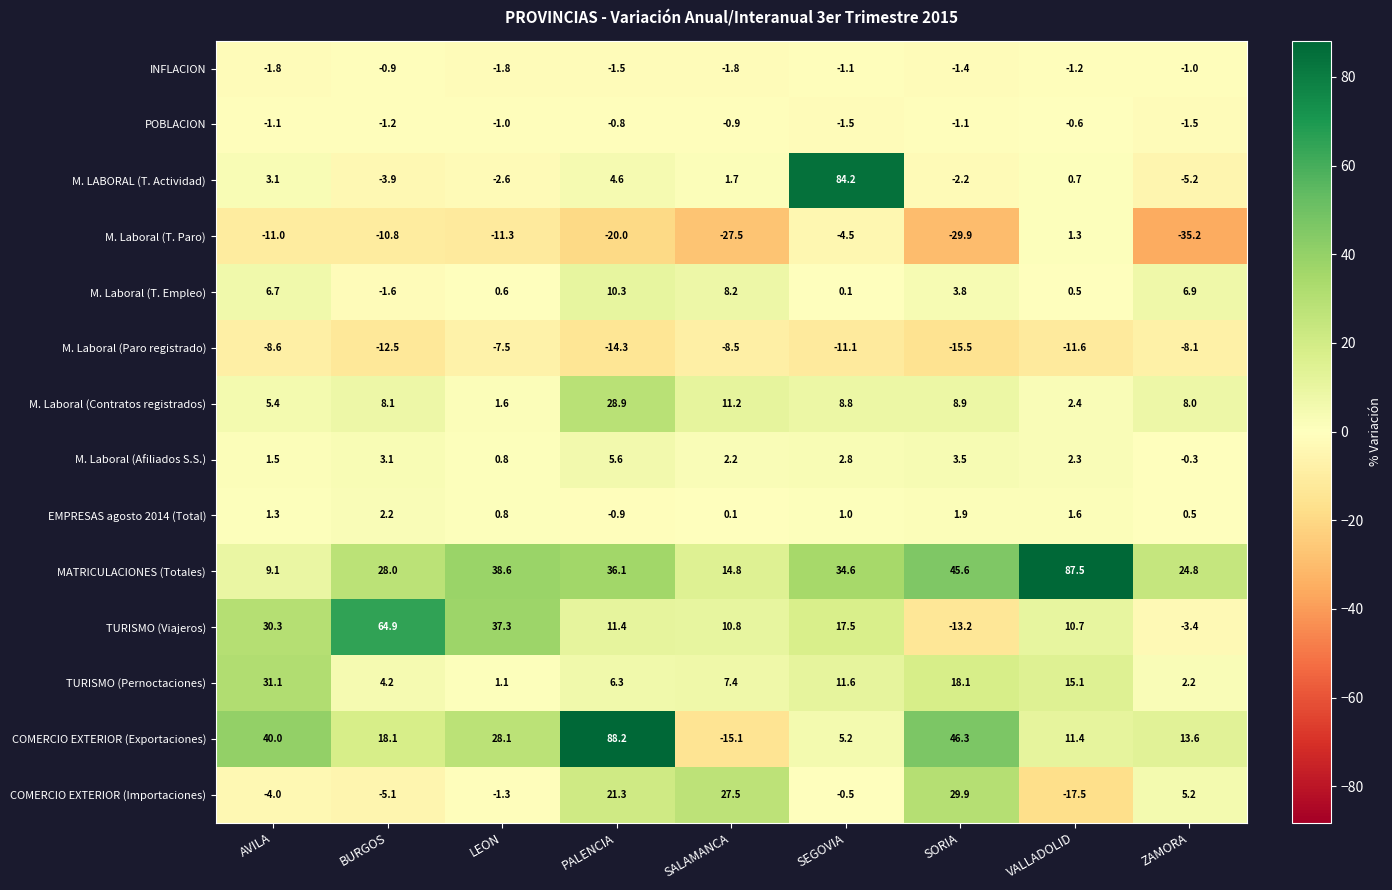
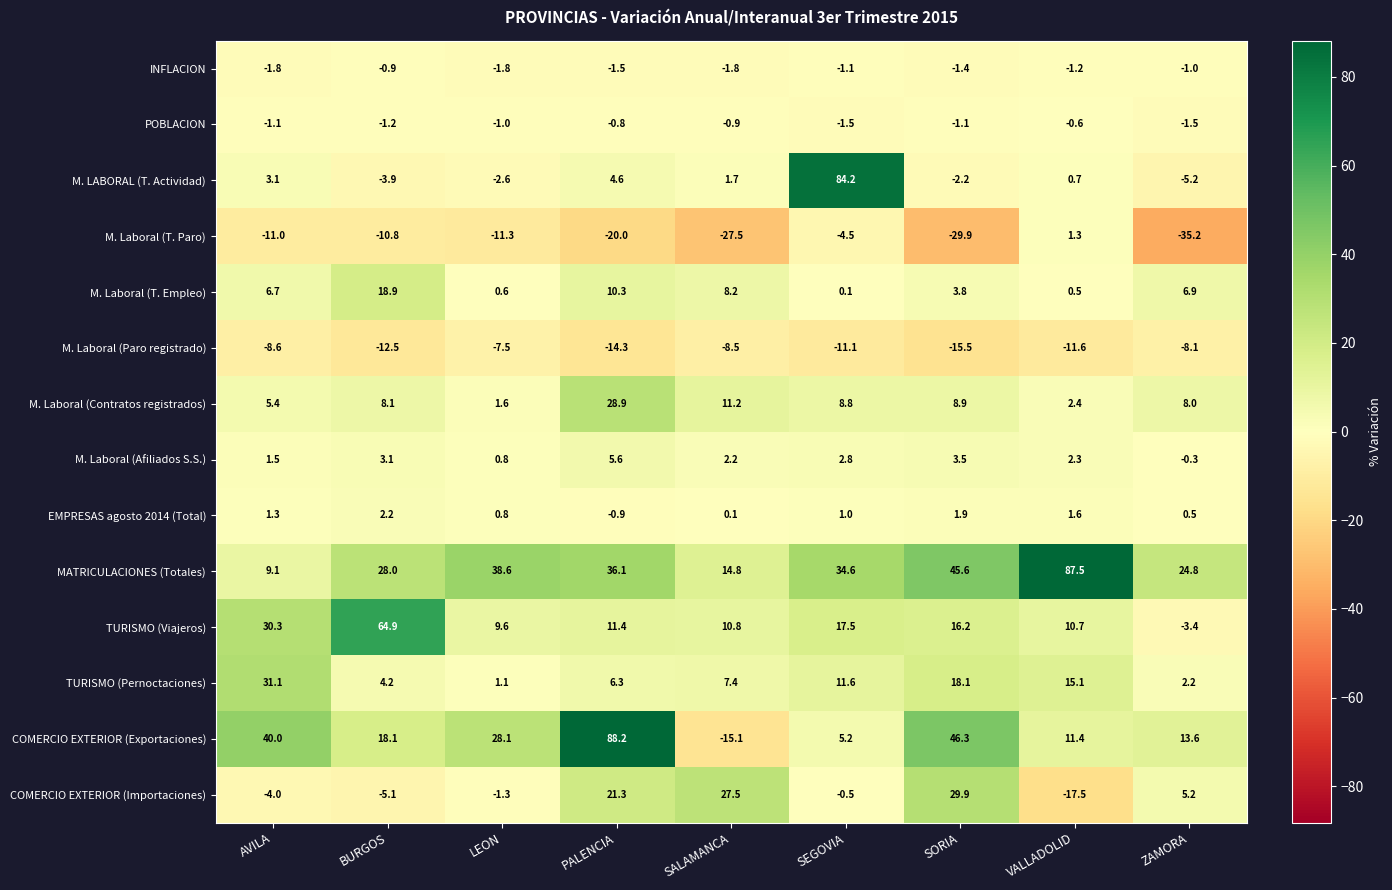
M. Laboral (T. Empleo), BURGOS: -1.6 -> 18.9
TURISMO (Viajeros), LEON: 37.3 -> 9.6
TURISMO (Viajeros), SORIA: -13.2 -> 16.2
